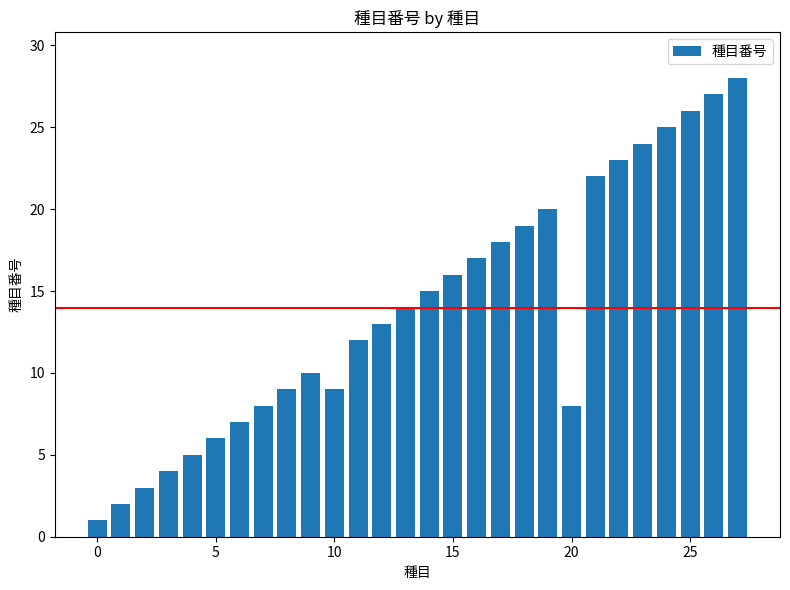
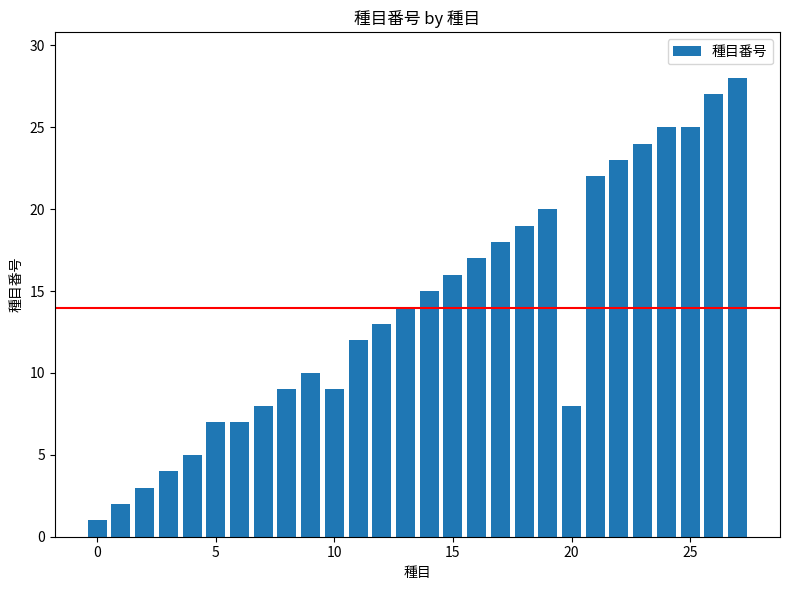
5: 6 -> 7
25: 26 -> 25
